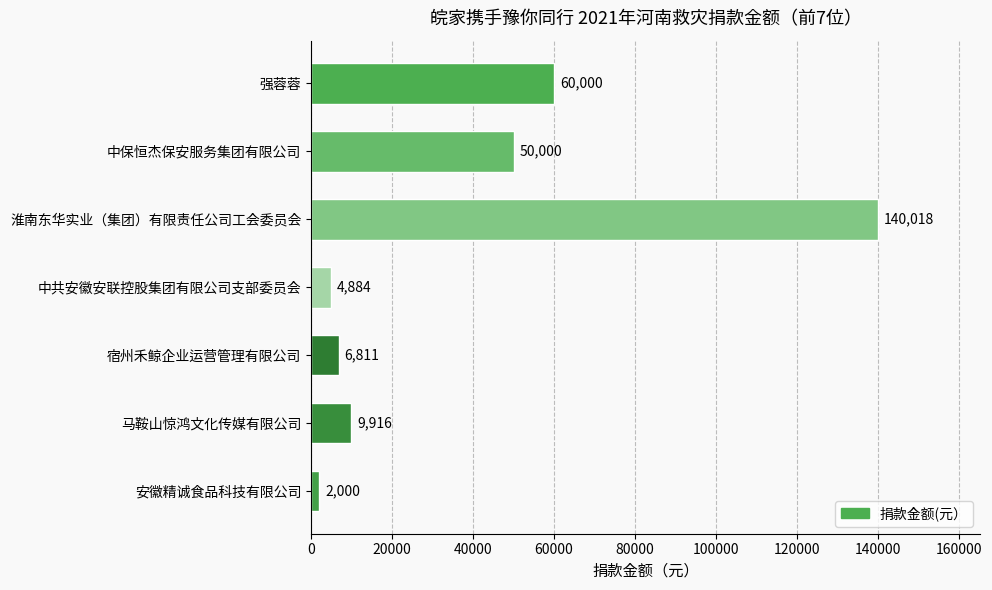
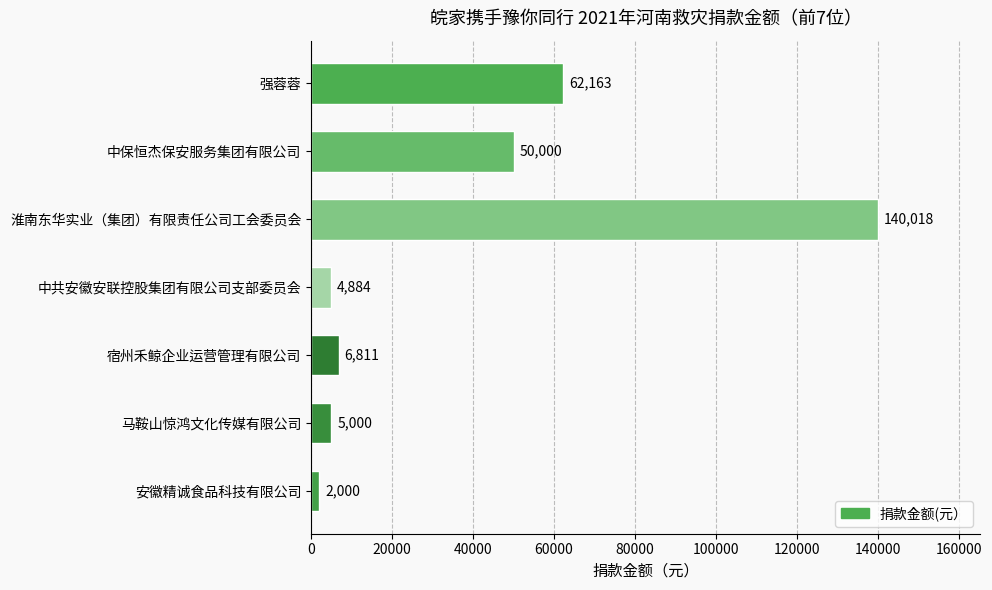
强蓉蓉: 60,000 -> 62,163
马鞍山惊鸿文化传媒有限公司: 9,916 -> 5,000
